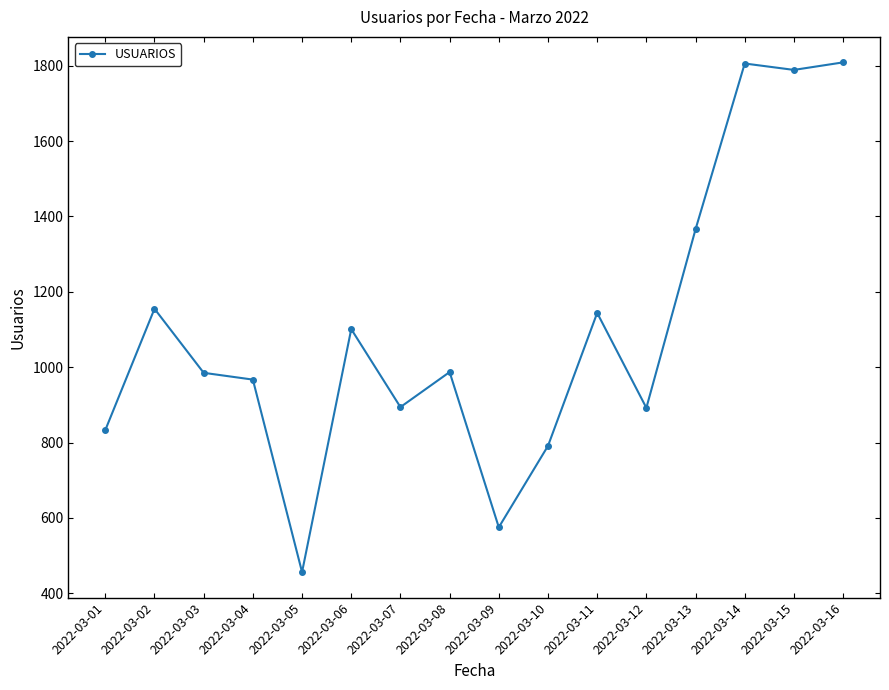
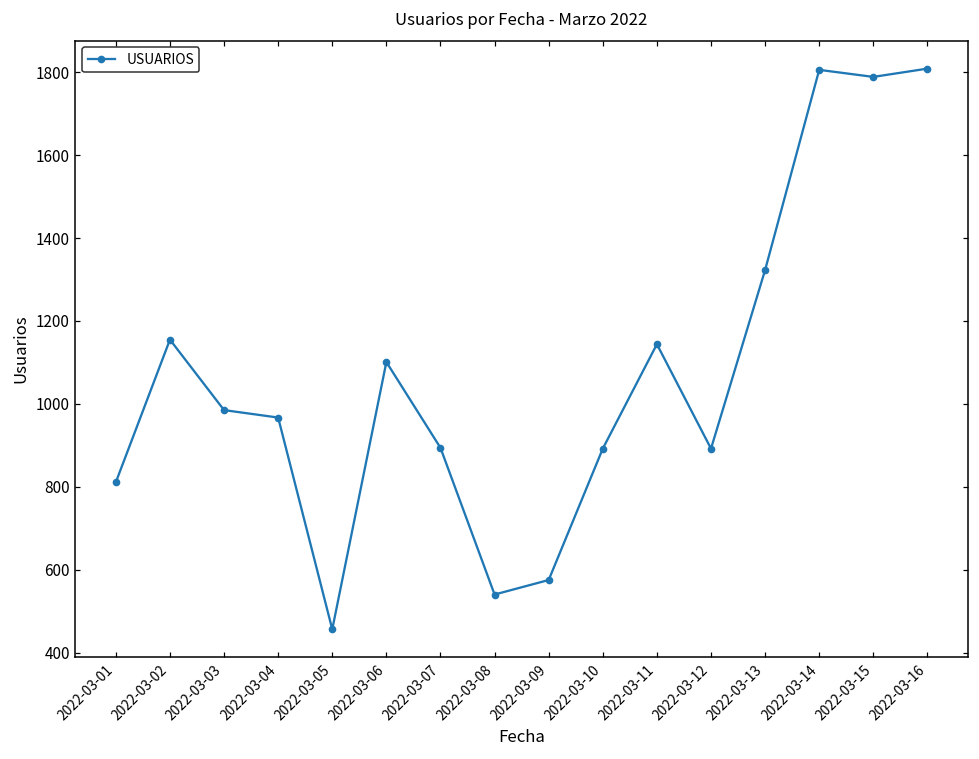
2022-03-01: 830 -> 810
2022-03-08: 990 -> 540
2022-03-10: 790 -> 890
2022-03-13: 1370 -> 1320
